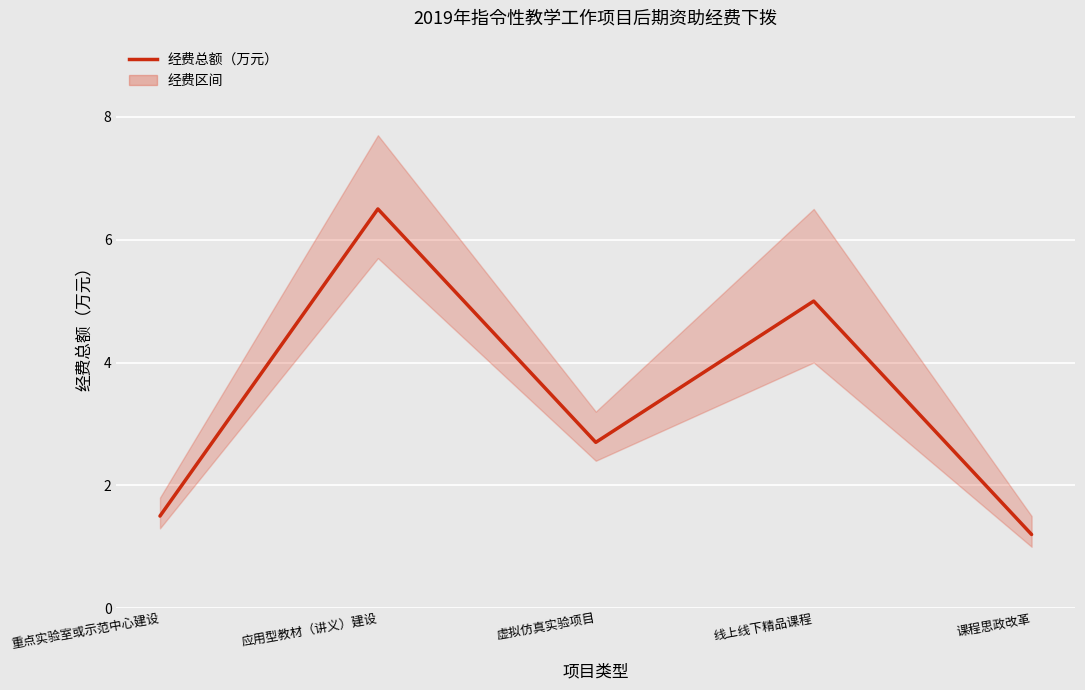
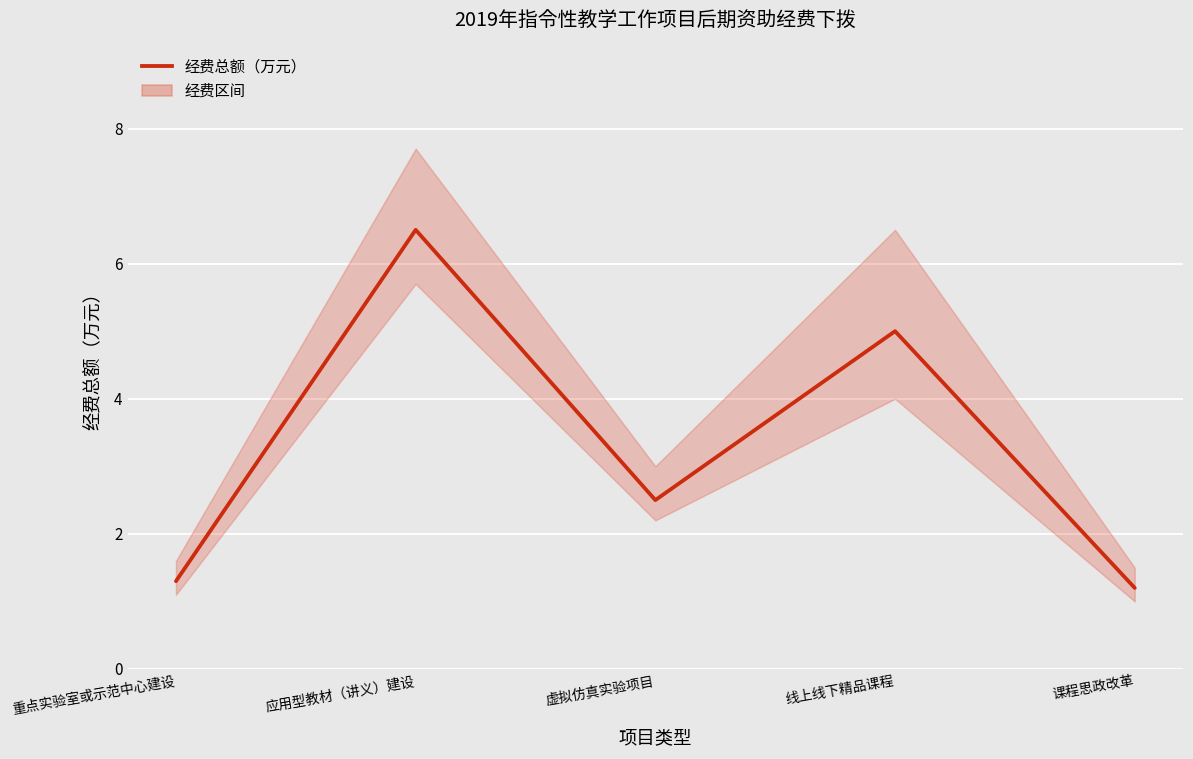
经费总额（万元）, 重点实验室或示范中心建设: 1.5 -> 1.3
经费总额（万元）, 虚拟仿真实验项目: 2.7 -> 2.5
